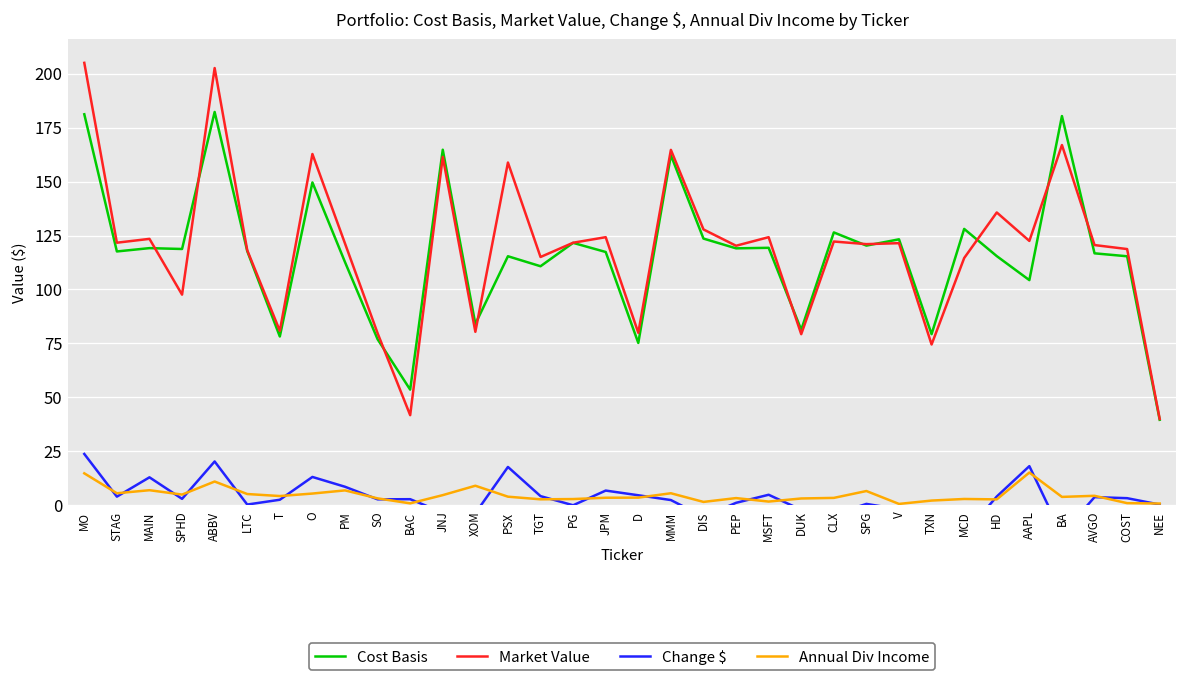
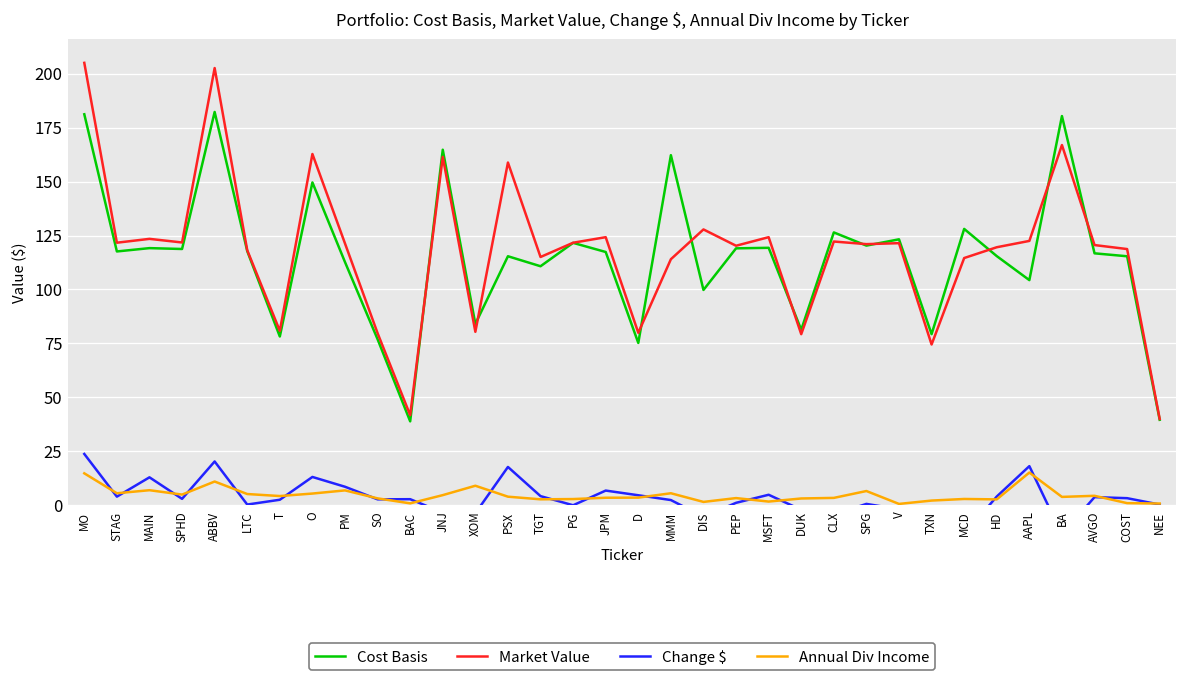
Market Value, SPHD: 98 -> 122
Cost Basis, BAC: 54 -> 39
Market Value, MMM: 165 -> 114
Cost Basis, DIS: 124 -> 100
Market Value, HD: 136 -> 120
